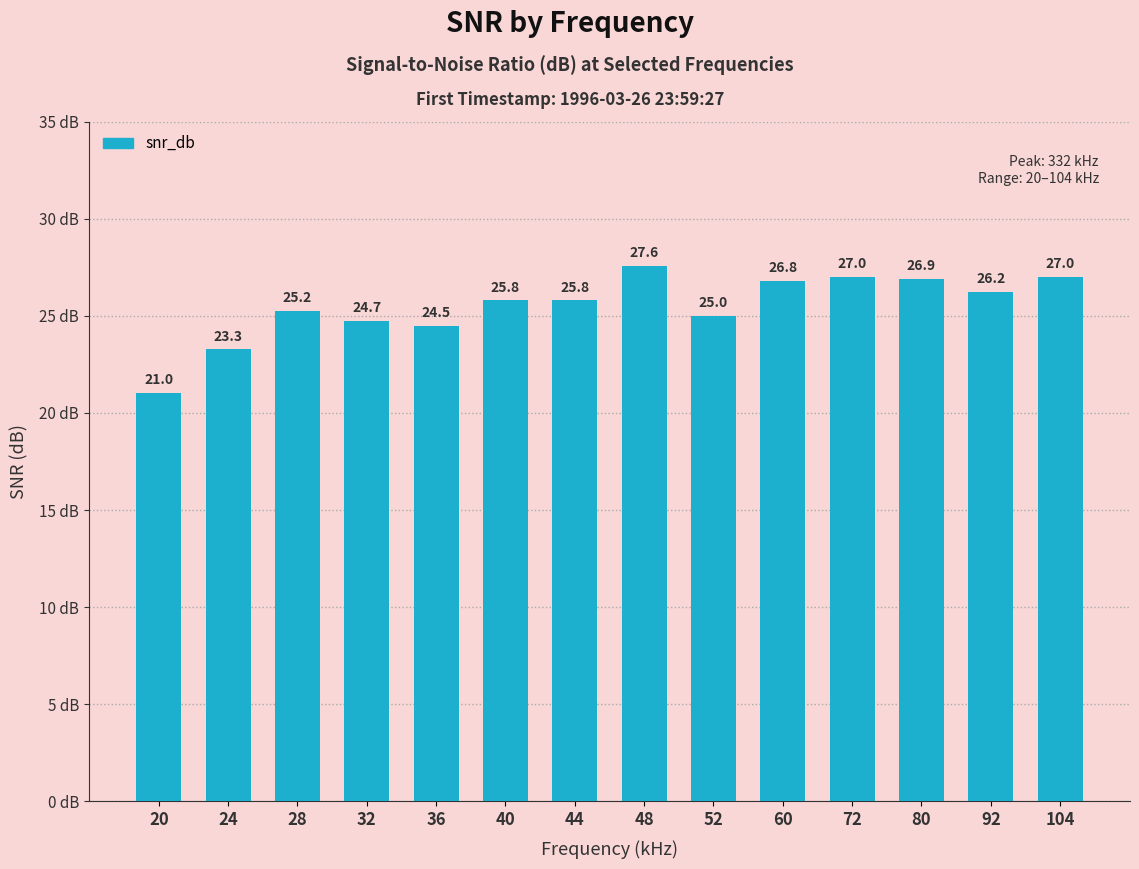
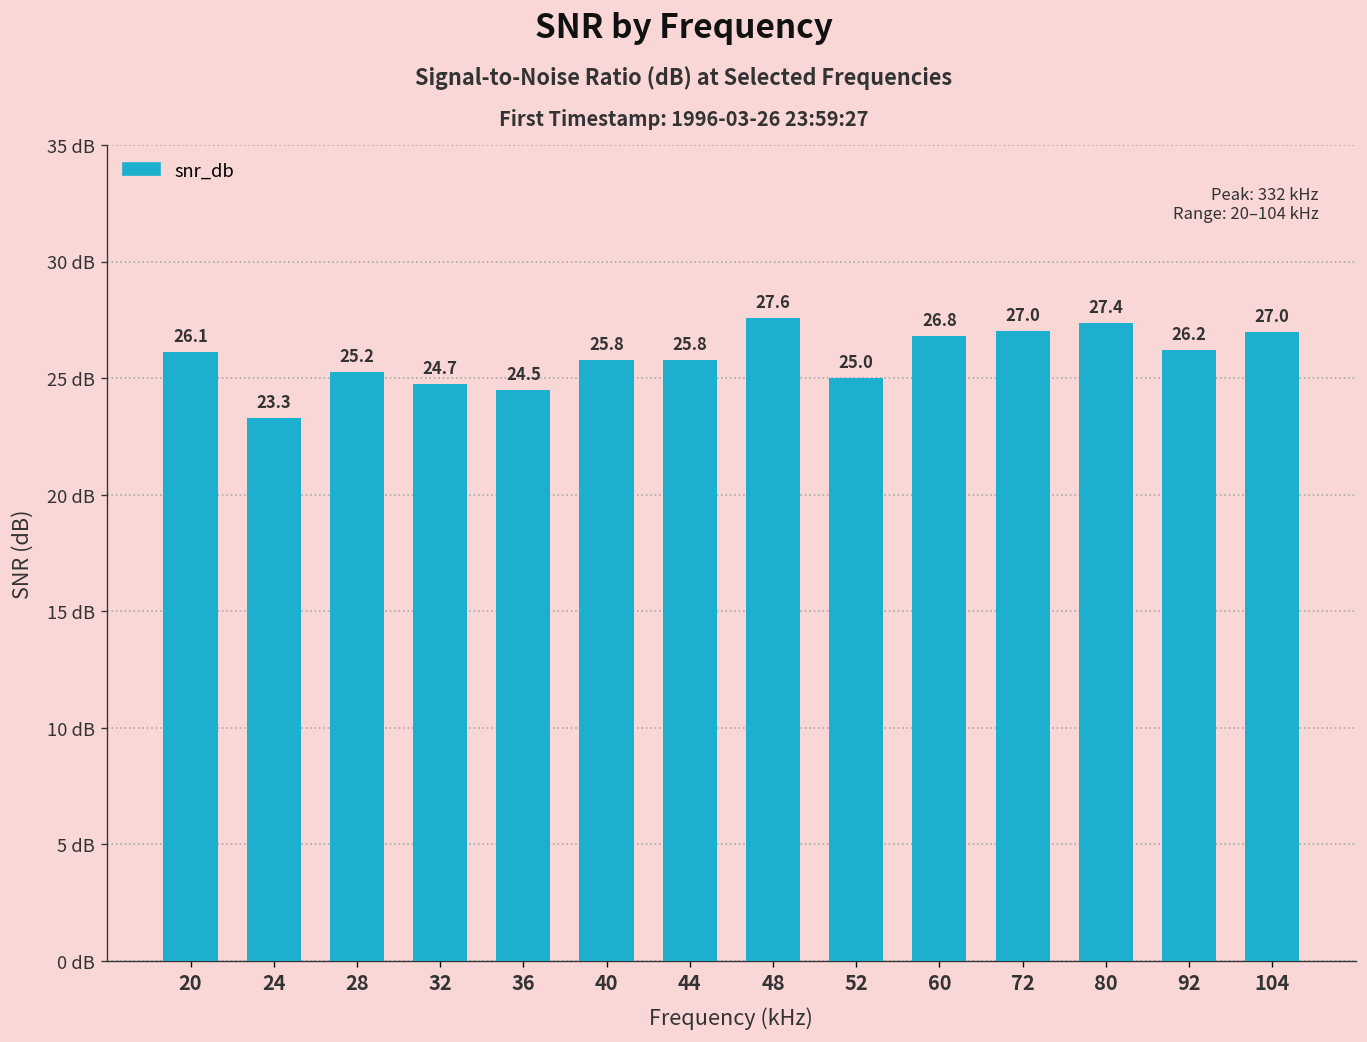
20: 21.0 -> 26.1
80: 26.9 -> 27.4
